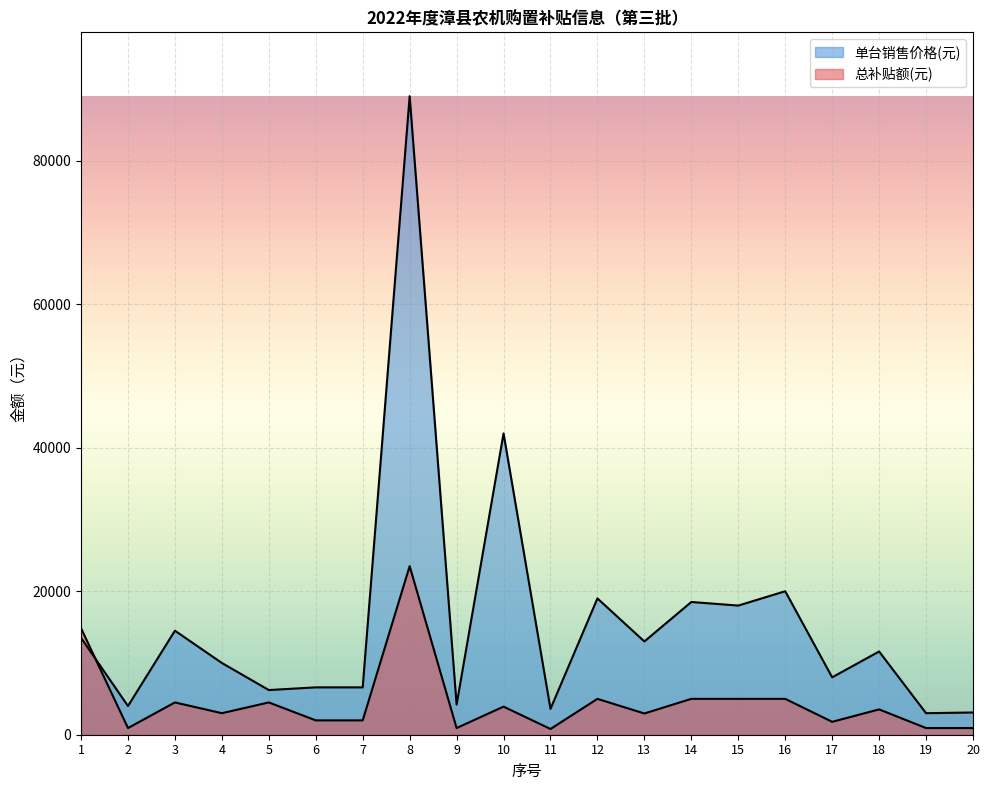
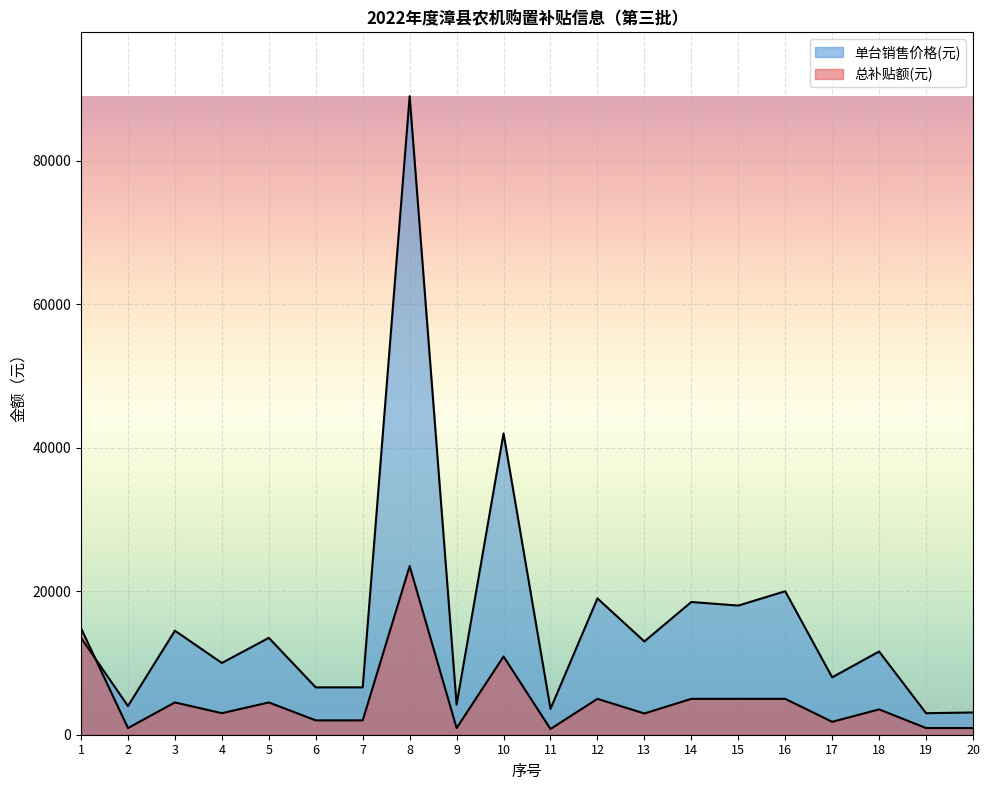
单台销售价格(元), 5: 6000 -> 14000
总补贴额(元), 10: 4000 -> 11000
